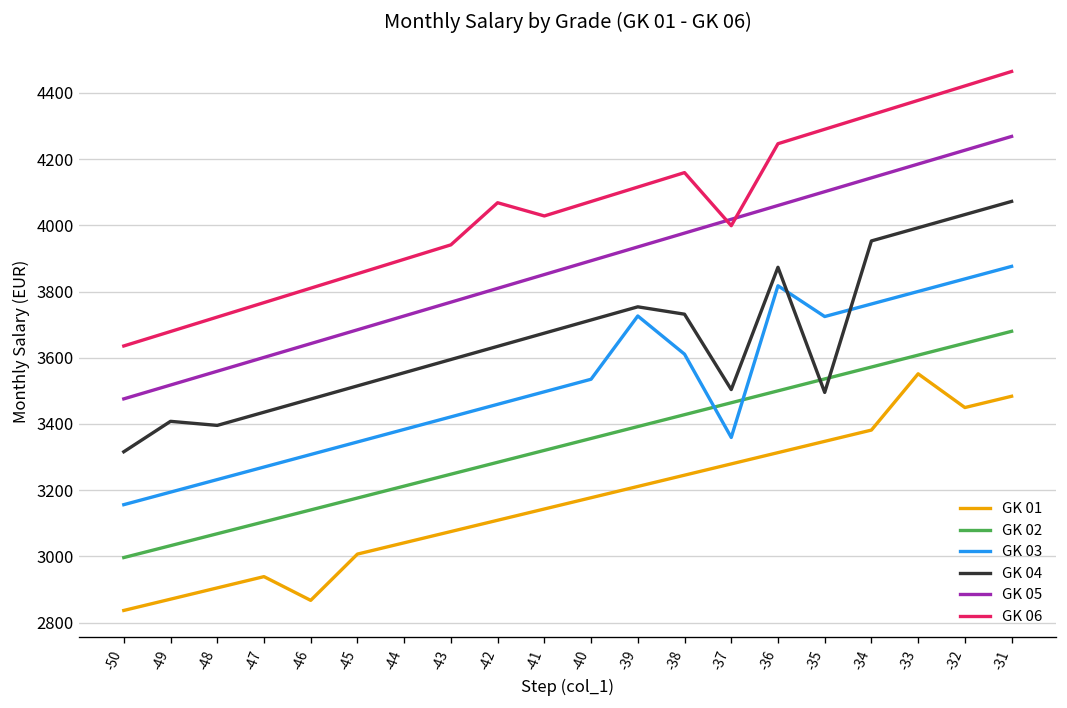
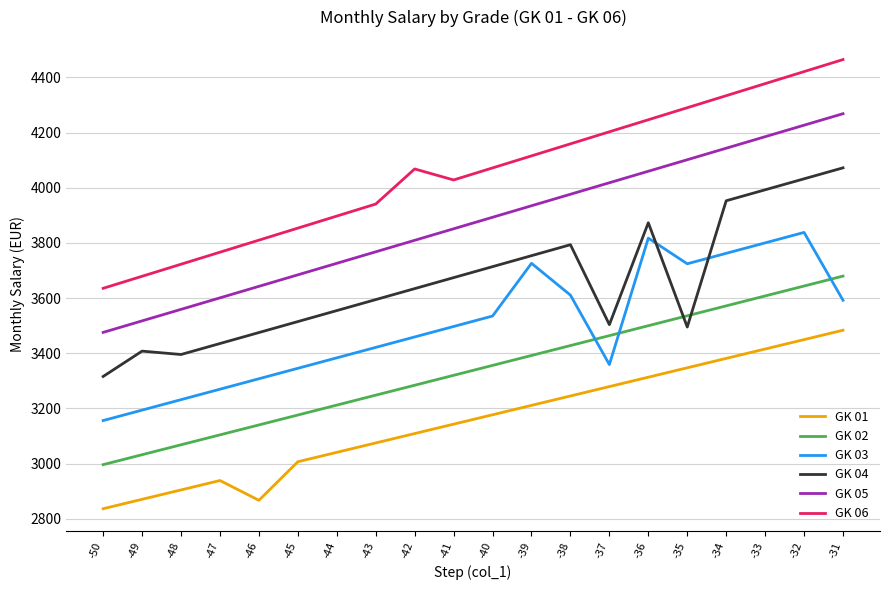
GK 04, -38: 3730 -> 3790
GK 06, -37: 4000 -> 4200
GK 01, -33: 3550 -> 3420
GK 03, -31: 3880 -> 3590
